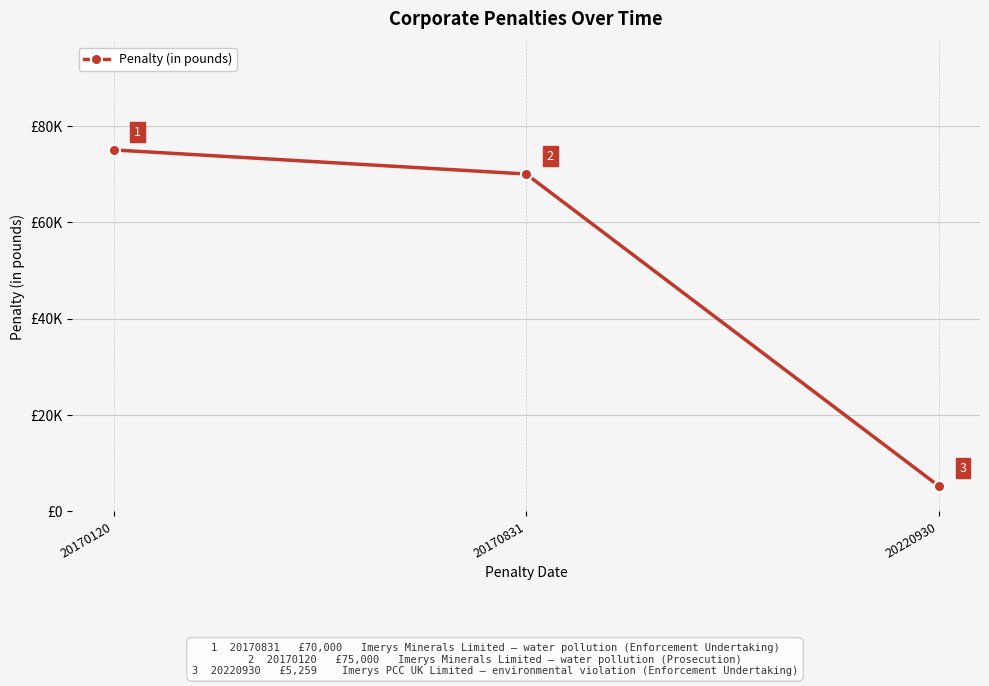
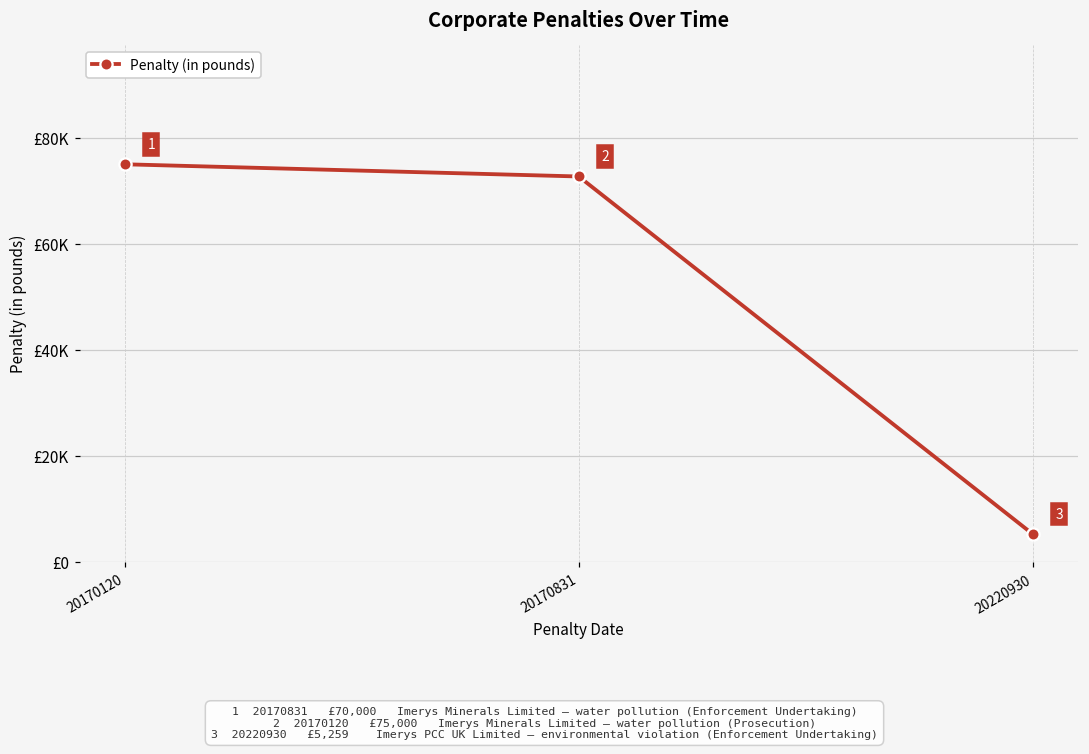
20170831: £70000 -> £73000
